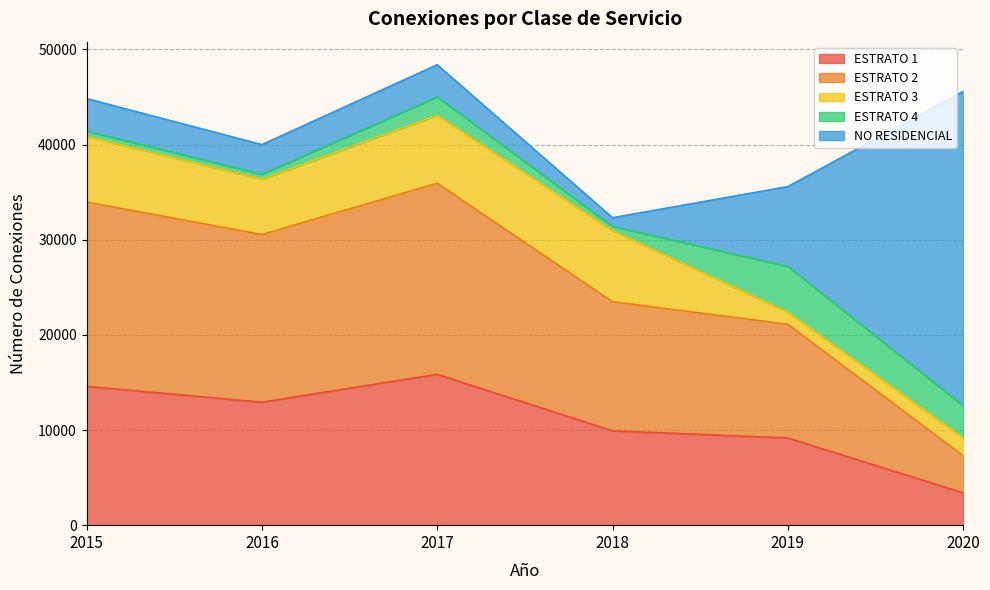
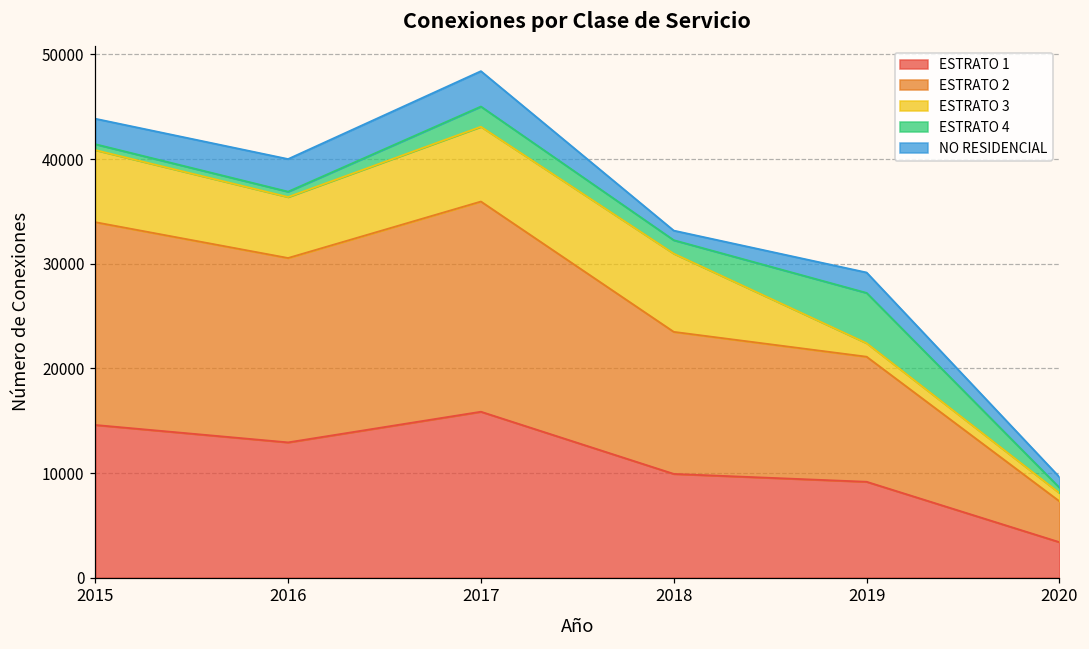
NO RESIDENCIAL, 2015: 3000 -> 2000
ESTRATO 4, 2018: 0 -> 1000
NO RESIDENCIAL, 2019: 8000 -> 2000
ESTRATO 3, 2020: 2000 -> 1000
ESTRATO 4, 2020: 3000 -> 1000
NO RESIDENCIAL, 2020: 33000 -> 1000
